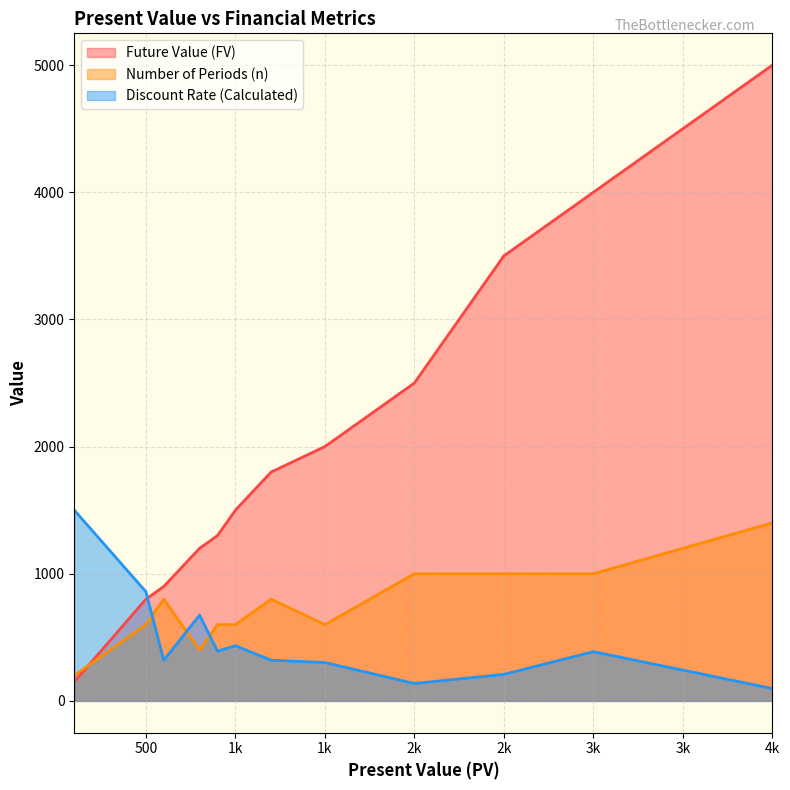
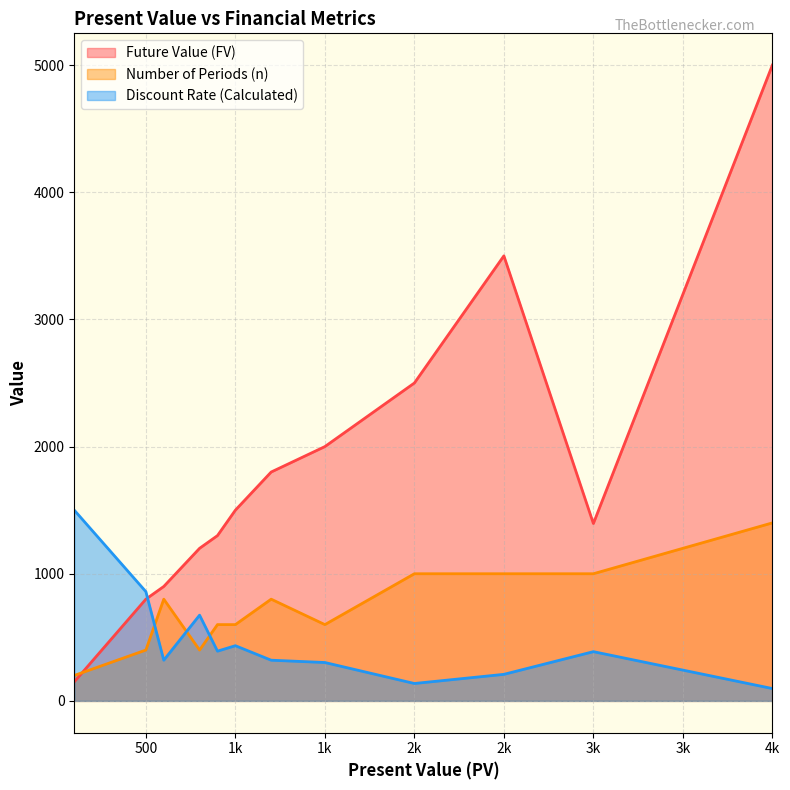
Number of Periods (n), 500: 600 -> 400
Future Value (FV), 3k: 4000 -> 1400
